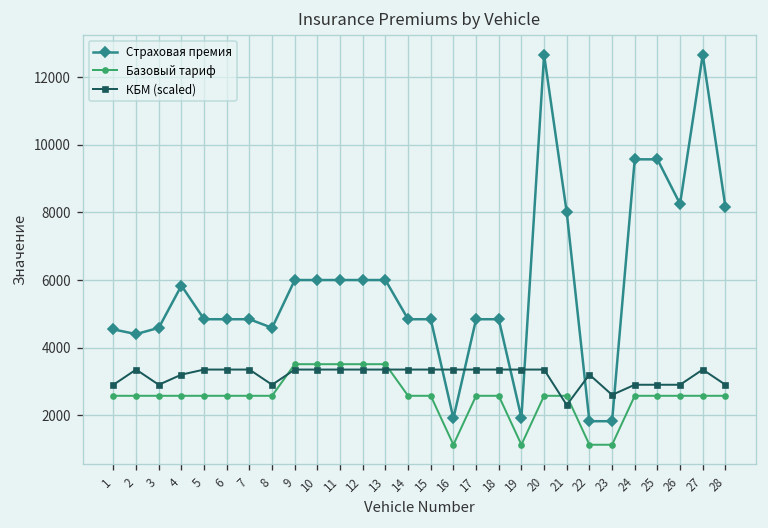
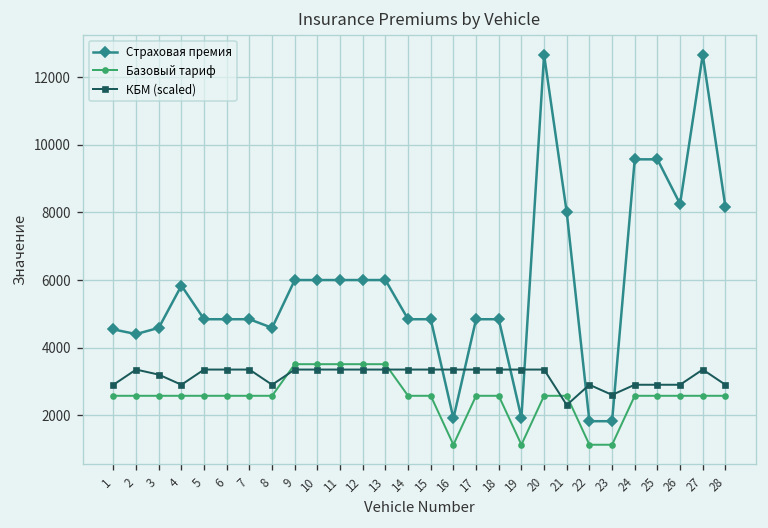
КБМ (scaled), 3: 2900 -> 3200
КБМ (scaled), 4: 3200 -> 2900
КБМ (scaled), 22: 3200 -> 2900
